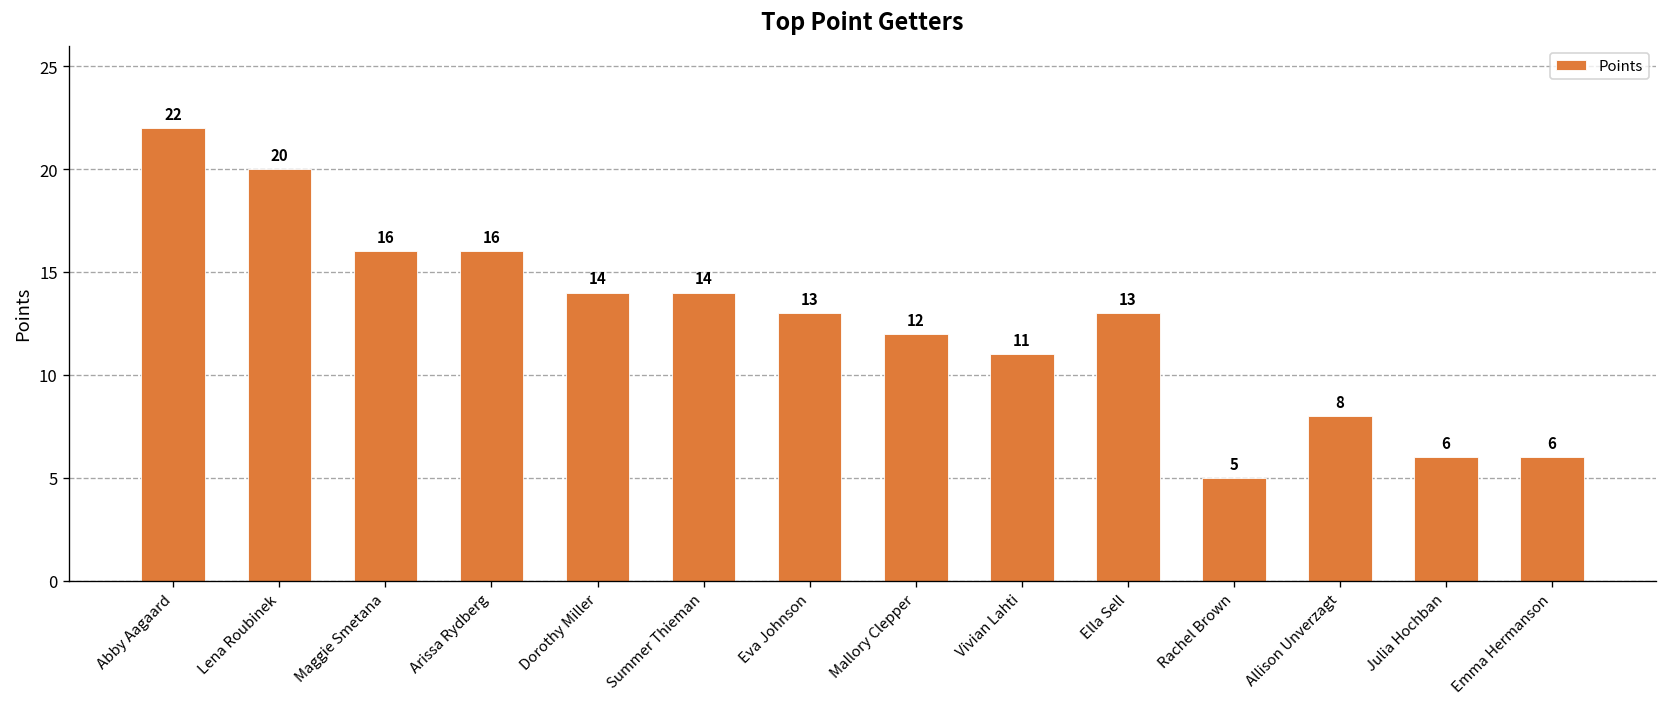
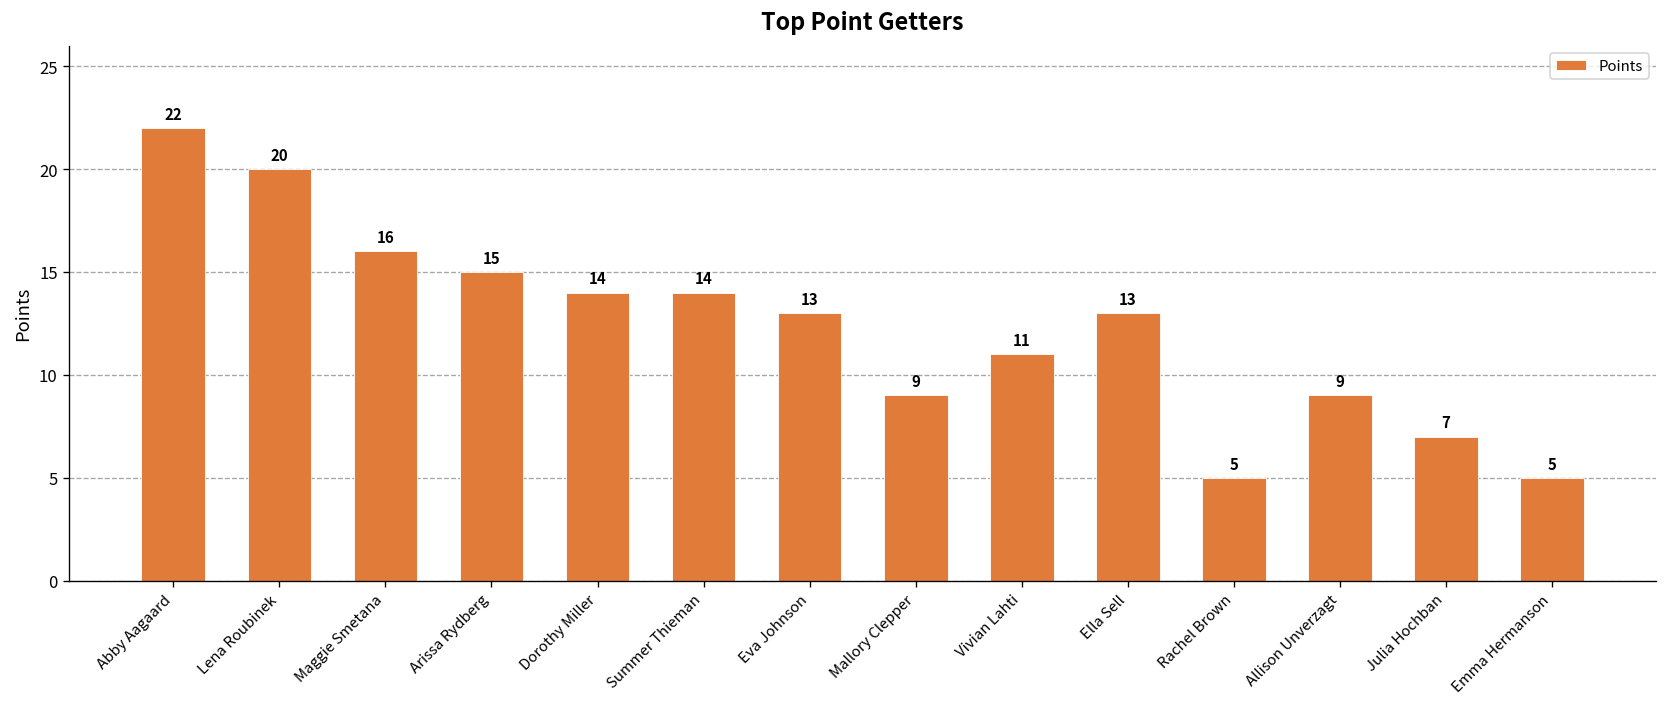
Arissa Rydberg: 16 -> 15
Mallory Clepper: 12 -> 9
Allison Unverzagt: 8 -> 9
Julia Hochban: 6 -> 7
Emma Hermanson: 6 -> 5
